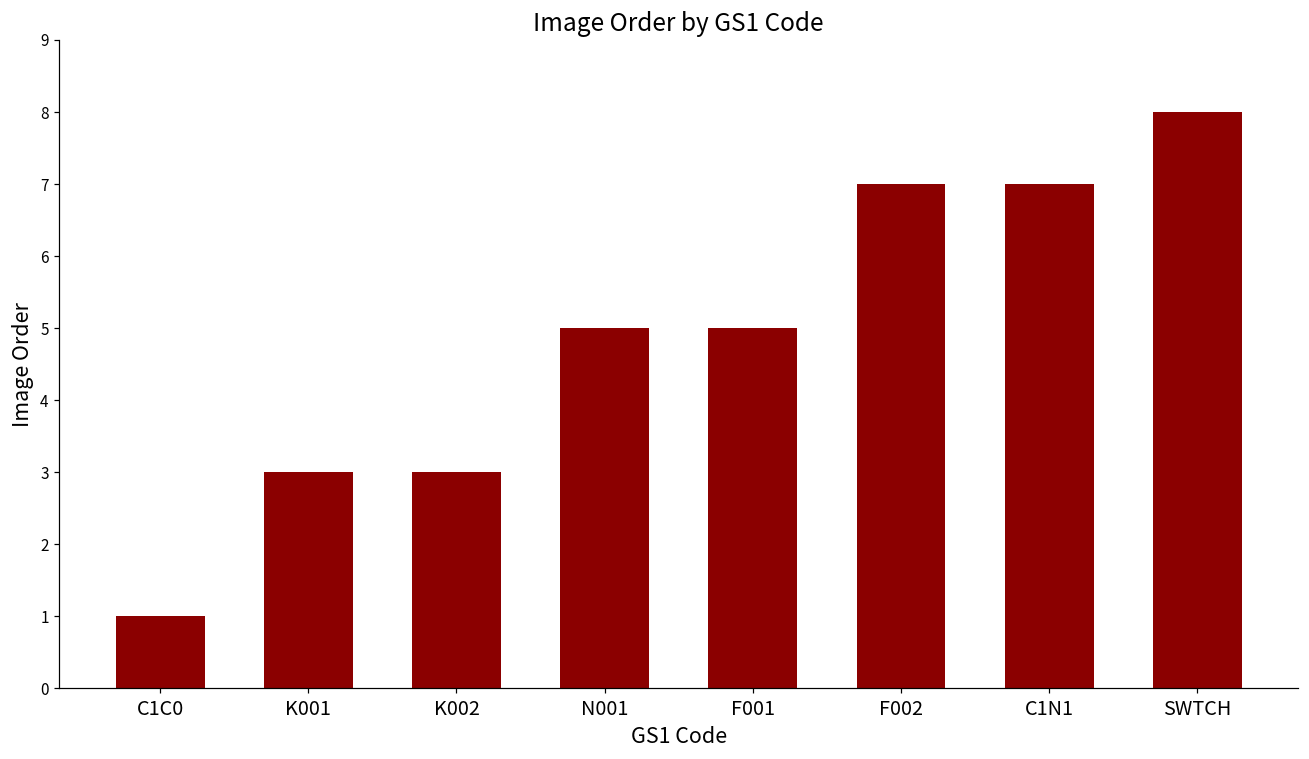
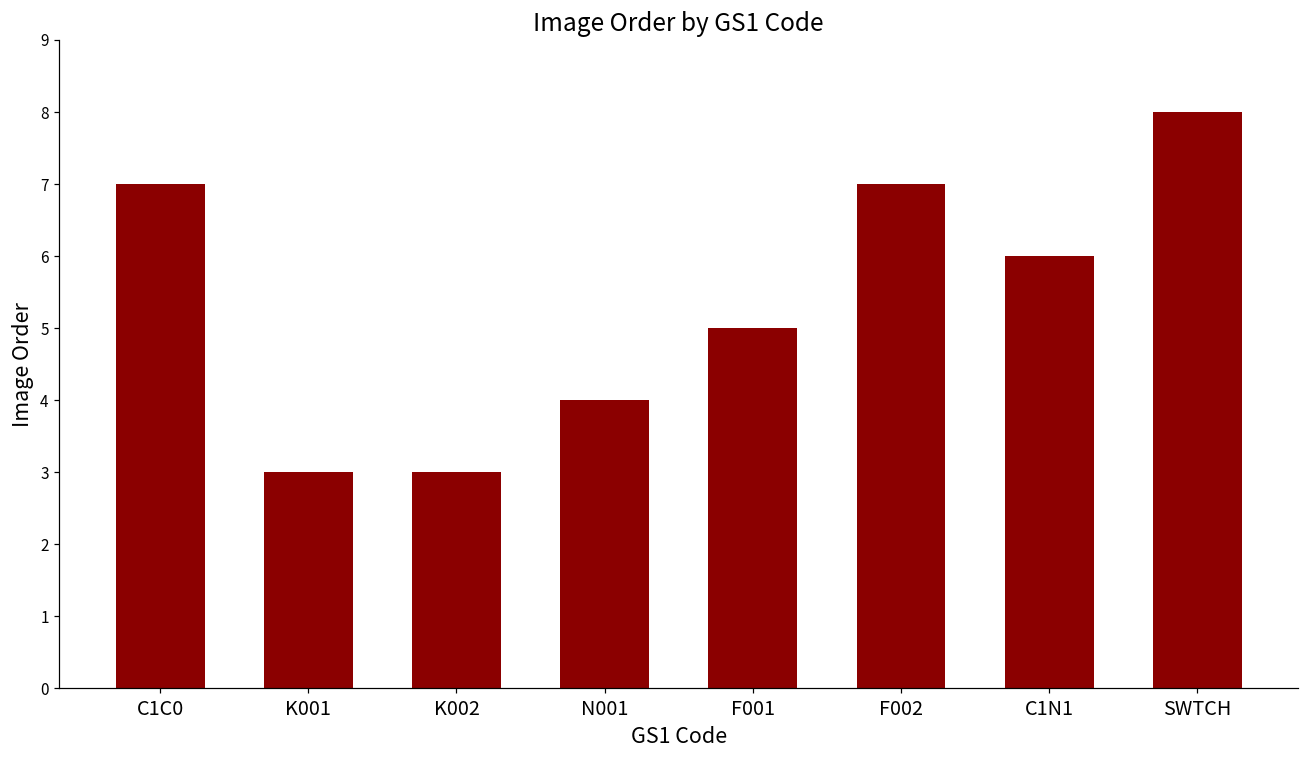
C1C0: 1 -> 7
N001: 5 -> 4
C1N1: 7 -> 6
